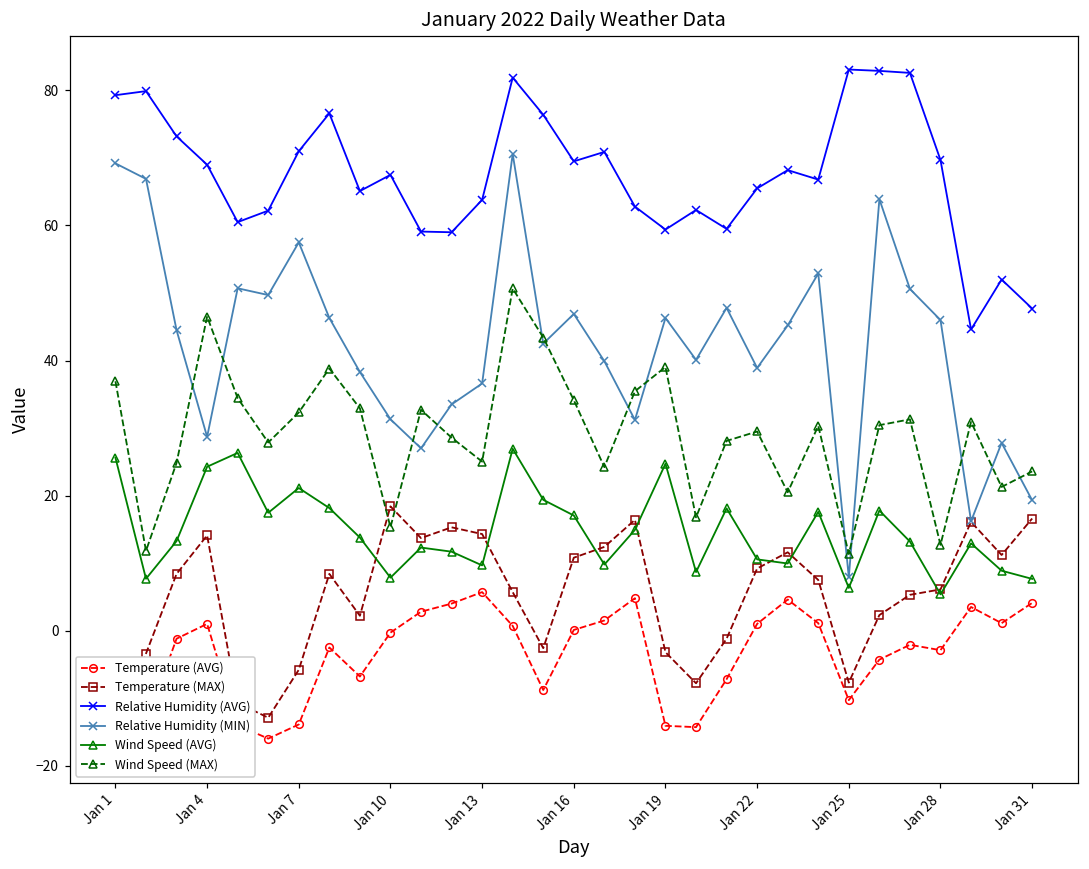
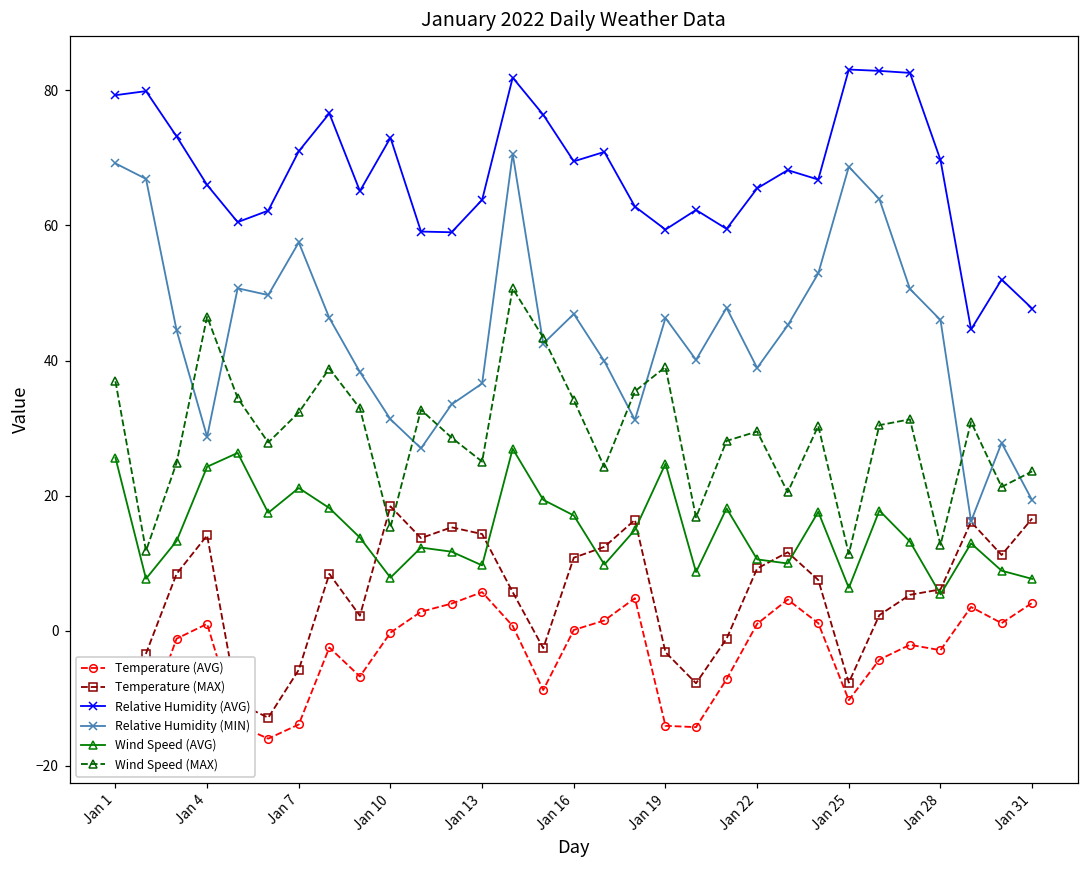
Relative Humidity (AVG), Jan 4: 69 -> 66
Relative Humidity (AVG), Jan 10: 68 -> 73
Relative Humidity (MIN), Jan 25: 8 -> 69
